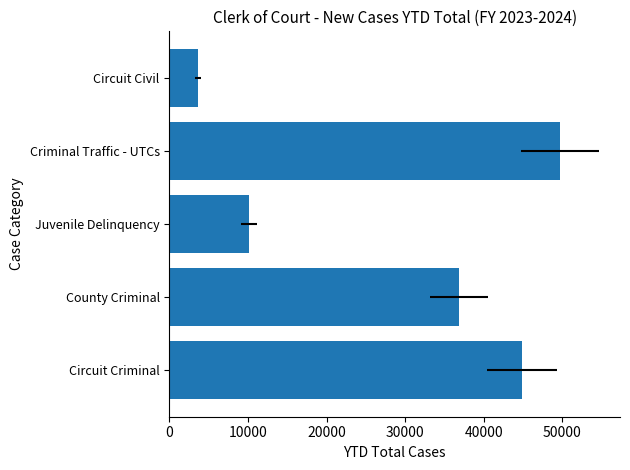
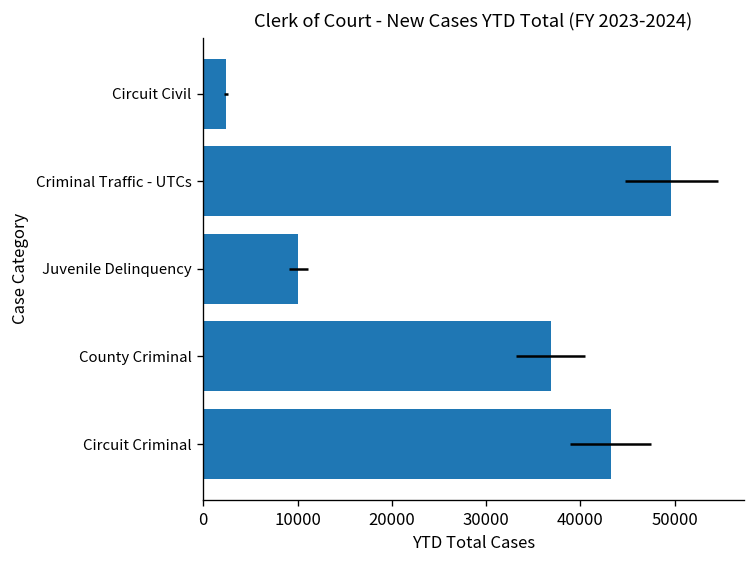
Circuit Civil: 4000 -> 2000
Circuit Criminal: 45000 -> 43000
